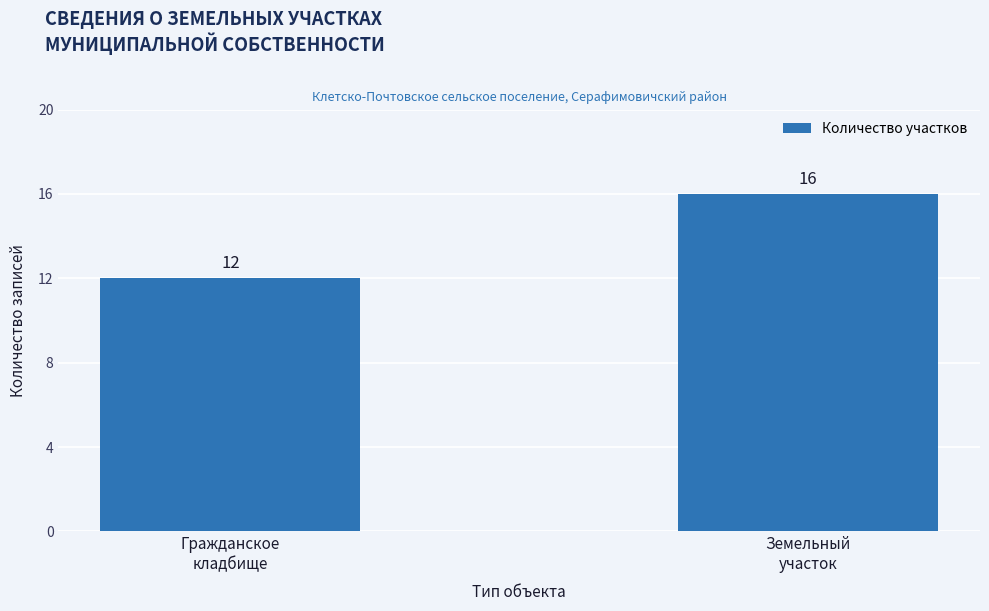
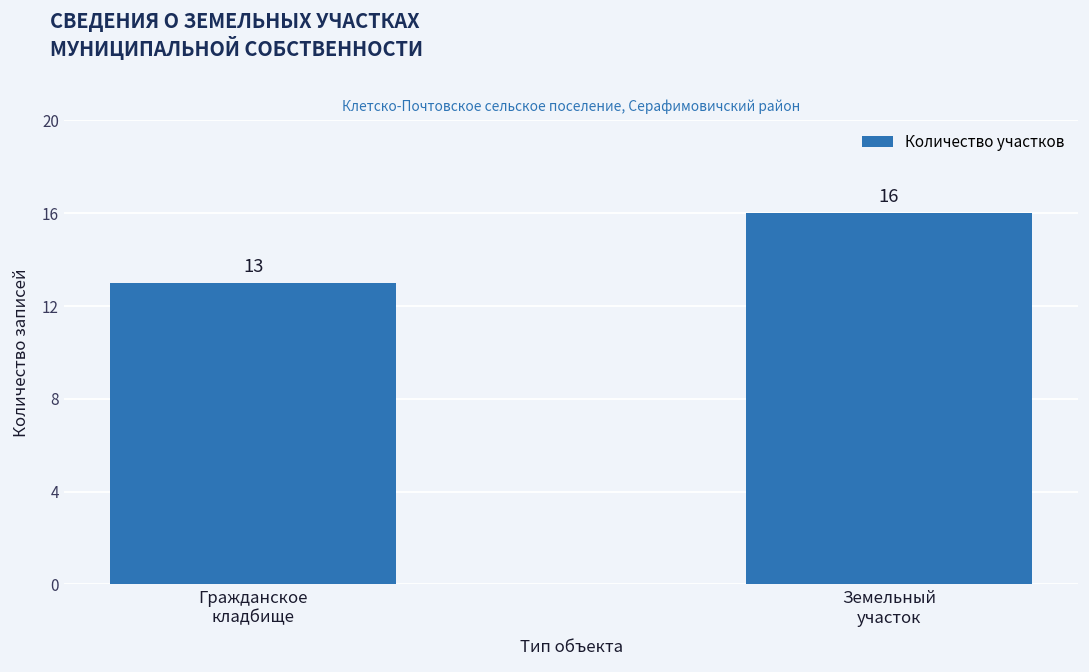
Гражданское кладбище: 12 -> 13
